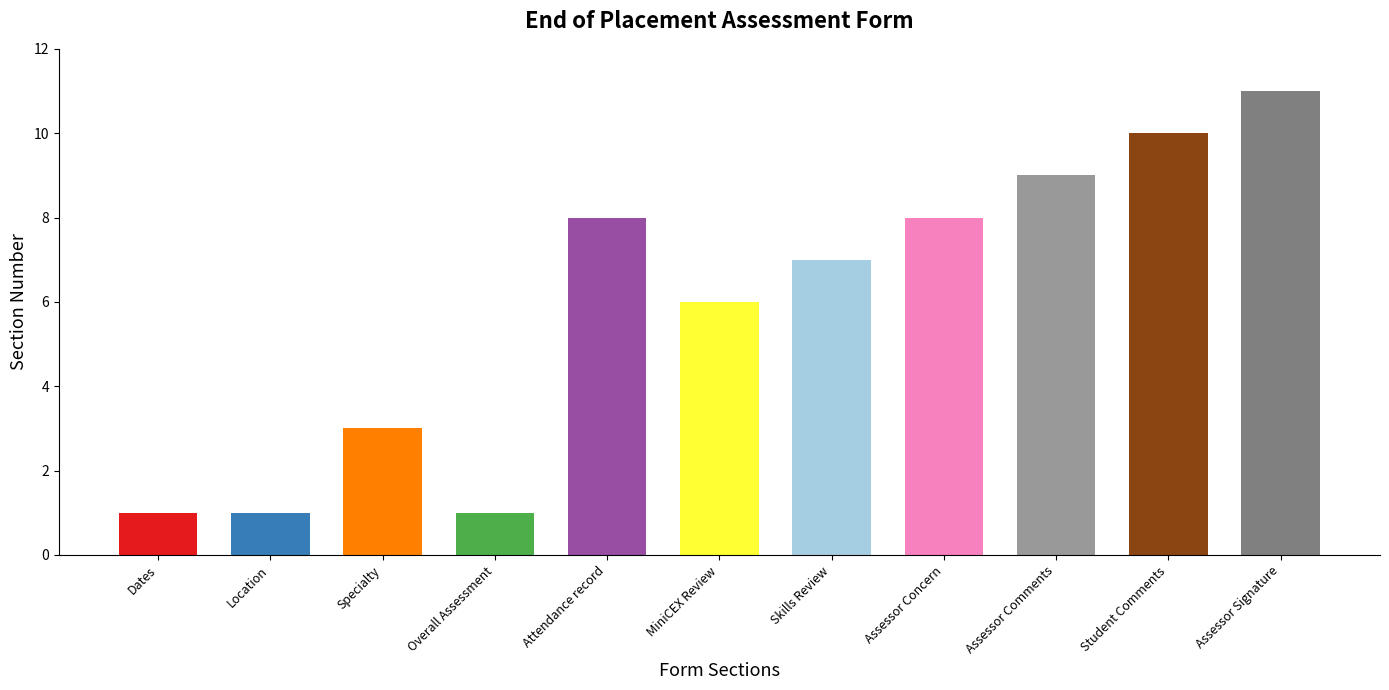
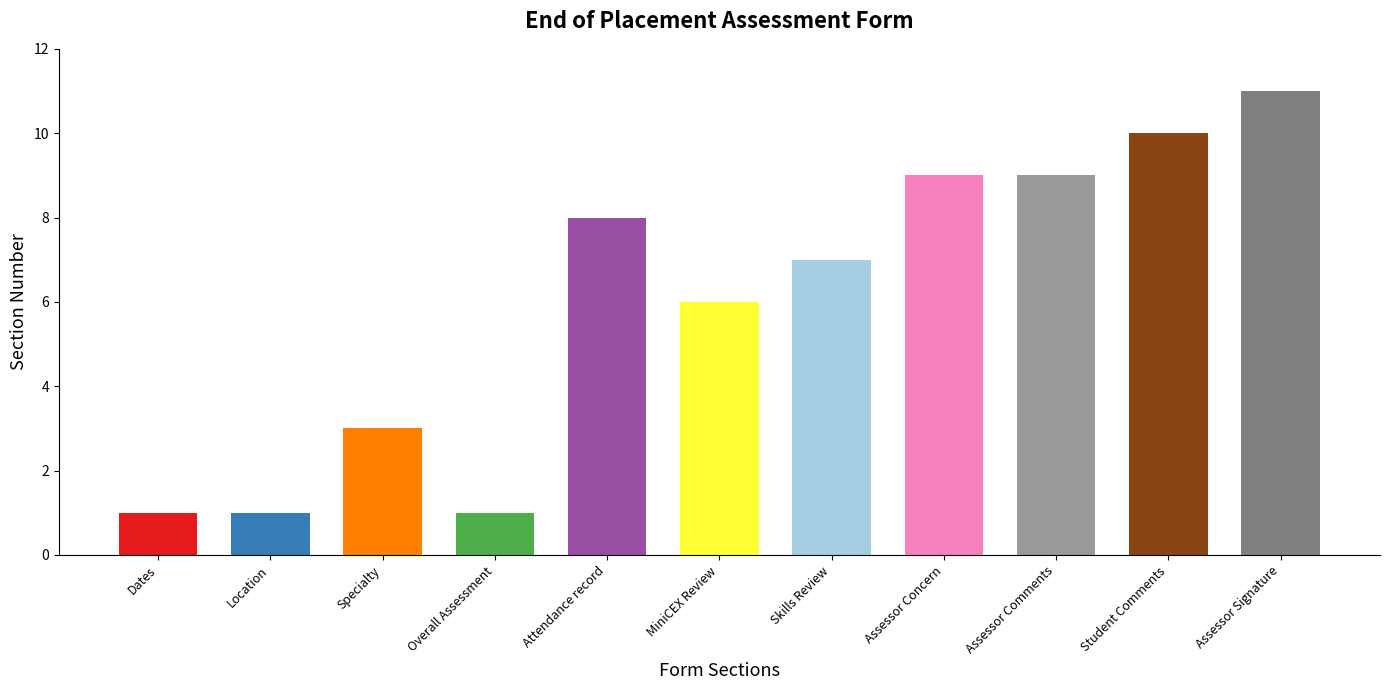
Assessor Concern: 8 -> 9
